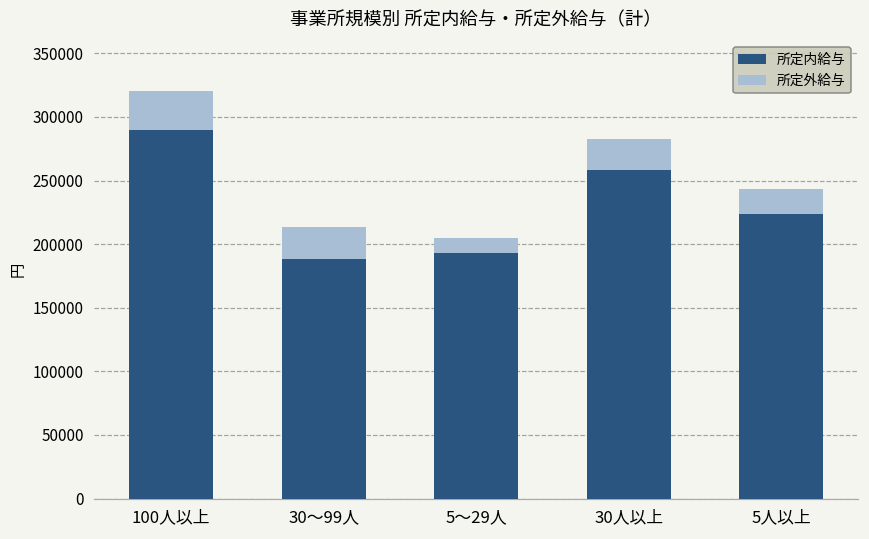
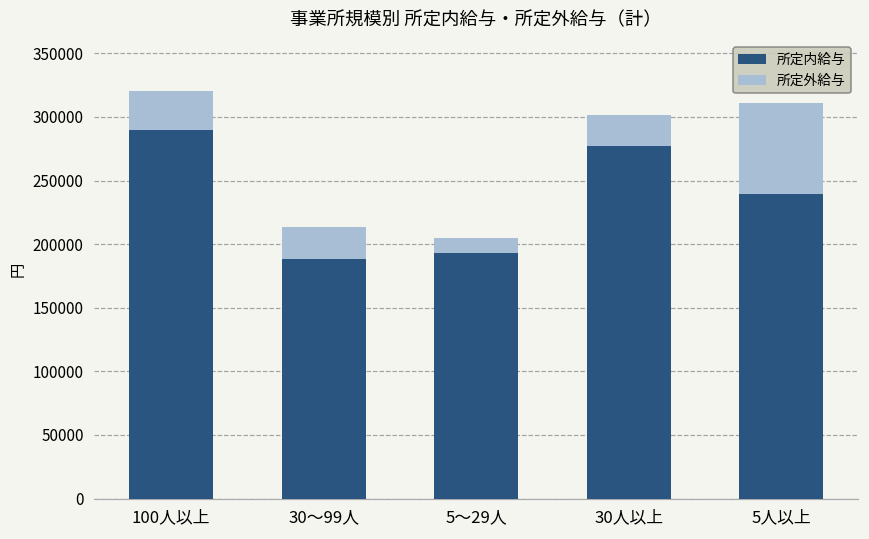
所定内給与, 30人以上: 258000 -> 277000
所定内給与, 5人以上: 224000 -> 239000
所定外給与, 5人以上: 19000 -> 72000
